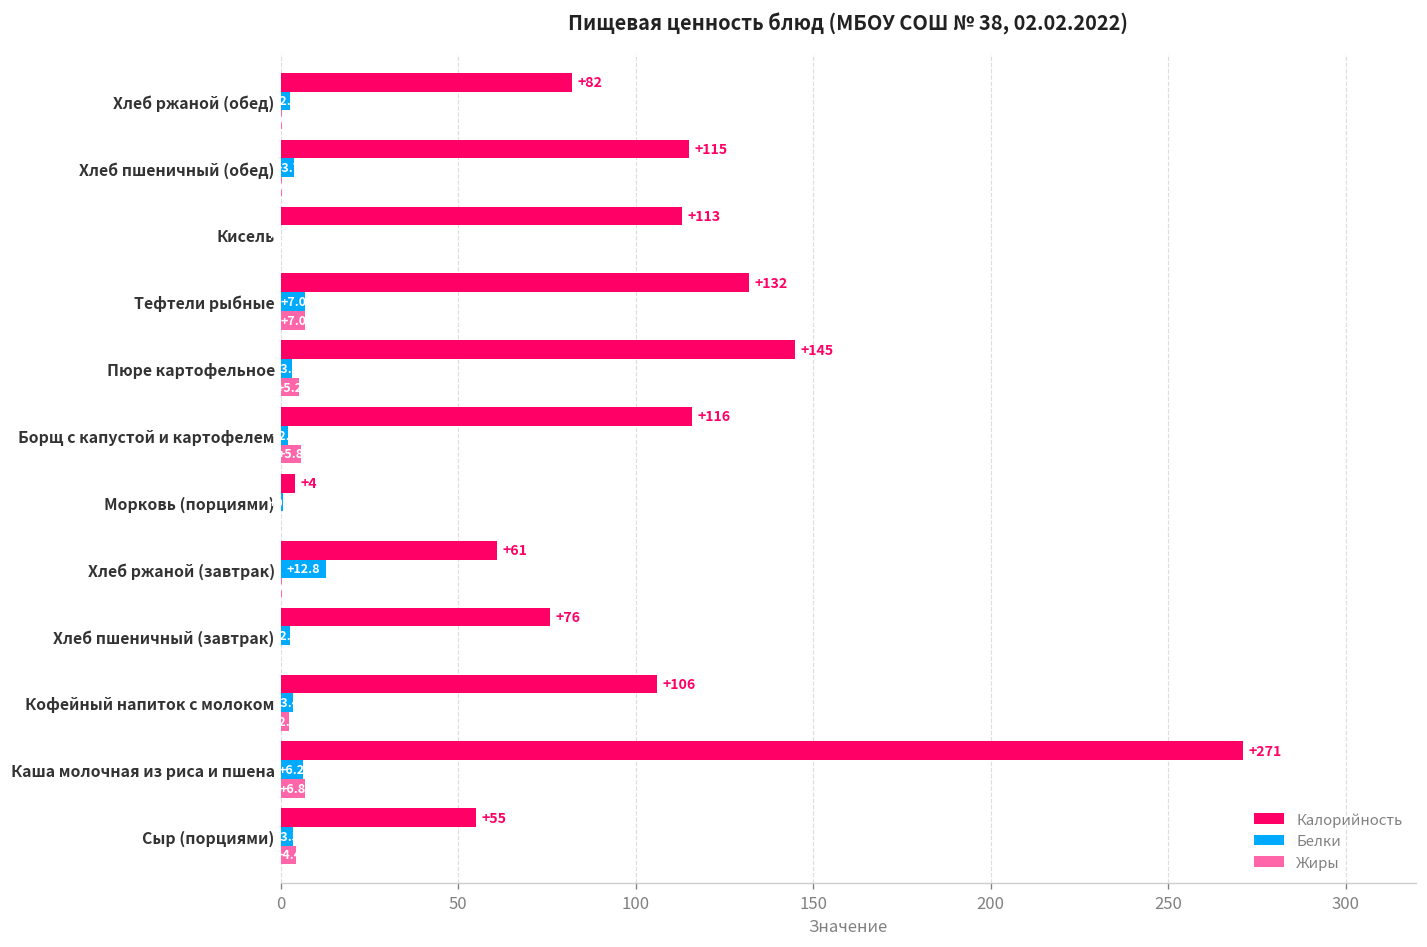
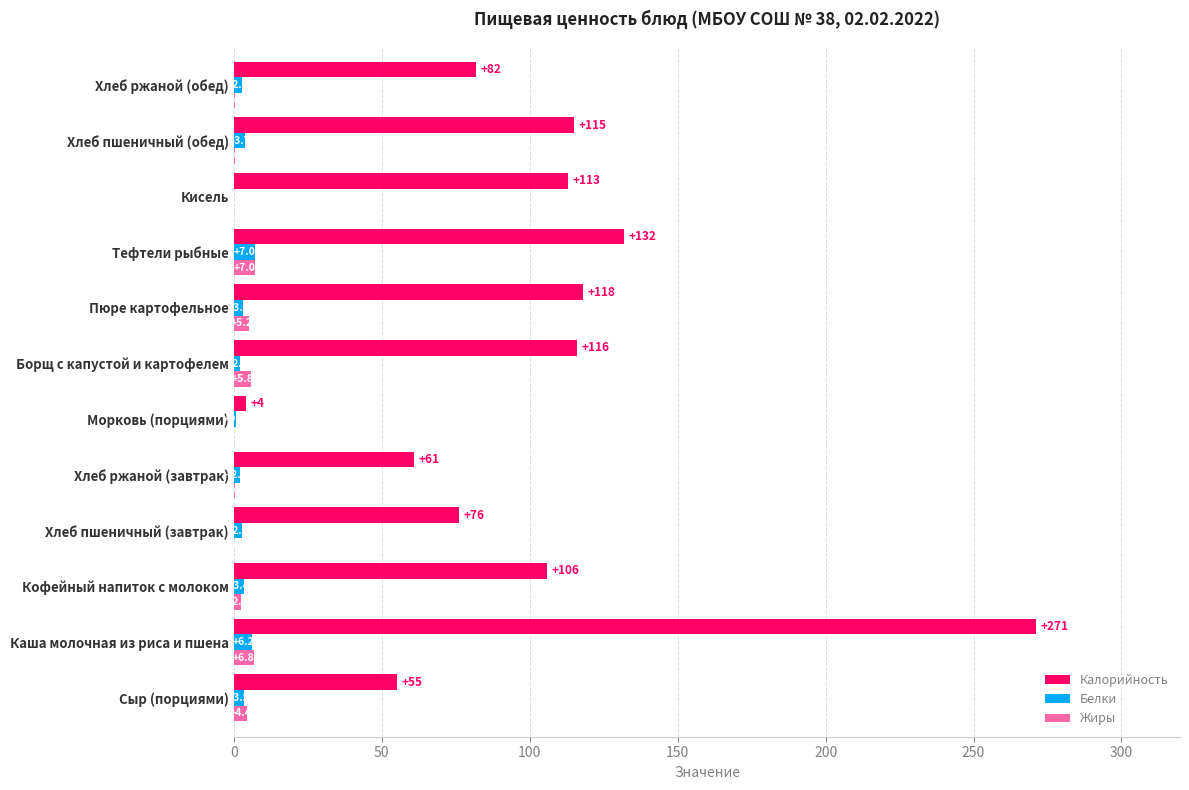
Калорийность, Пюре картофельное: +145 -> +118
Белки, Хлеб ржаной (завтрак): 13 -> 2
